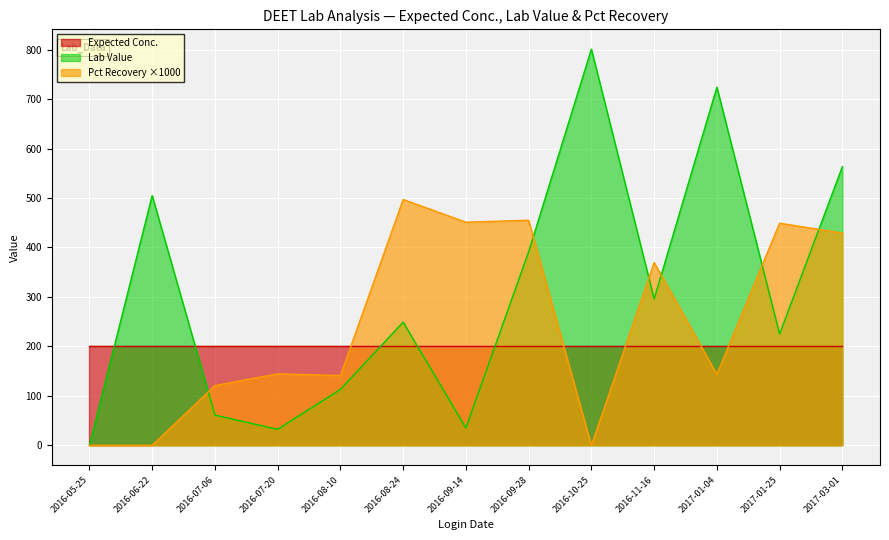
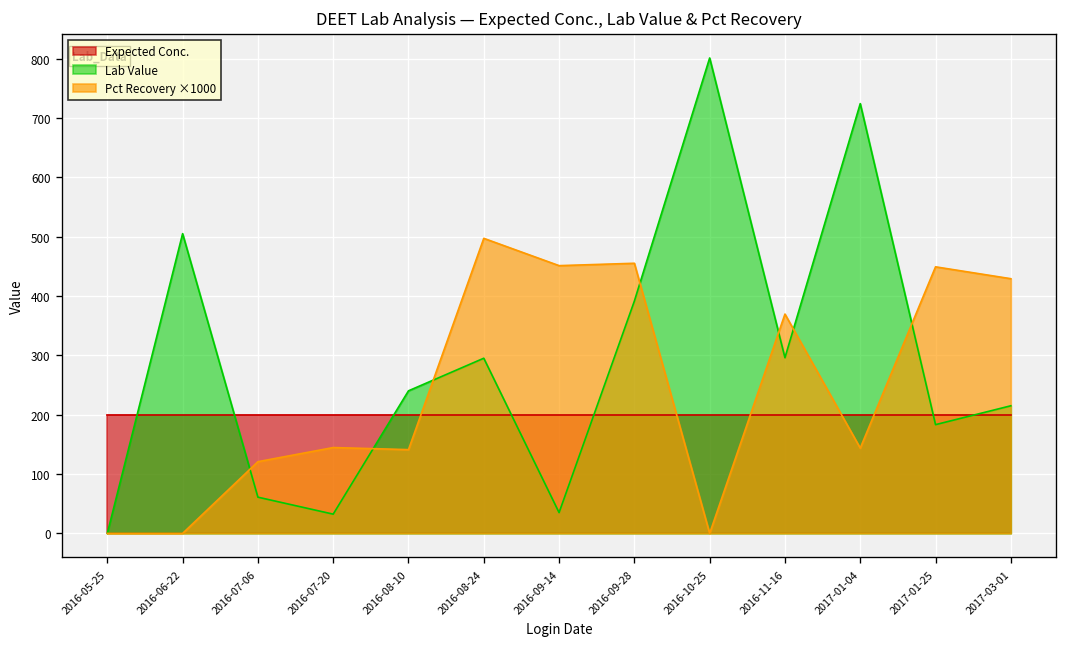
Lab Value, 2016-08-10: 110 -> 240
Lab Value, 2016-08-24: 250 -> 300
Lab Value, 2017-01-25: 230 -> 180
Lab Value, 2017-03-01: 560 -> 220
